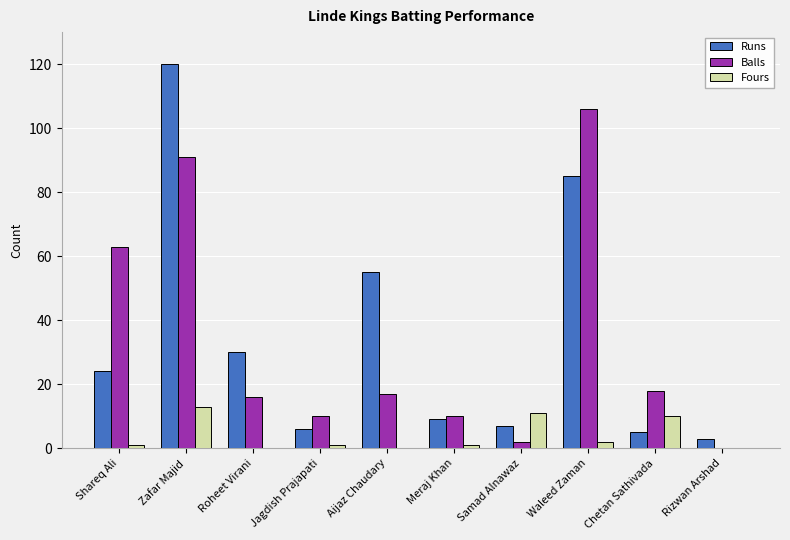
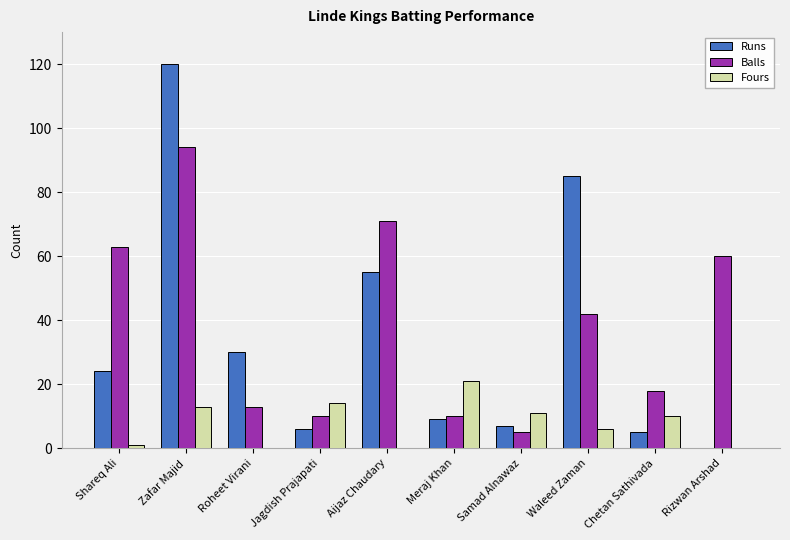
Balls, Zafar Majid: 91 -> 94
Balls, Roheet Virani: 16 -> 13
Fours, Jagdish Prajapati: 1 -> 14
Balls, Aijaz Chaudary: 17 -> 71
Fours, Meraj Khan: 1 -> 21
Balls, Samad Alnawaz: 2 -> 5
Balls, Waleed Zaman: 106 -> 42
Fours, Waleed Zaman: 2 -> 6
Runs, Rizwan Arshad: 3 -> 0
Balls, Rizwan Arshad: 0 -> 60
